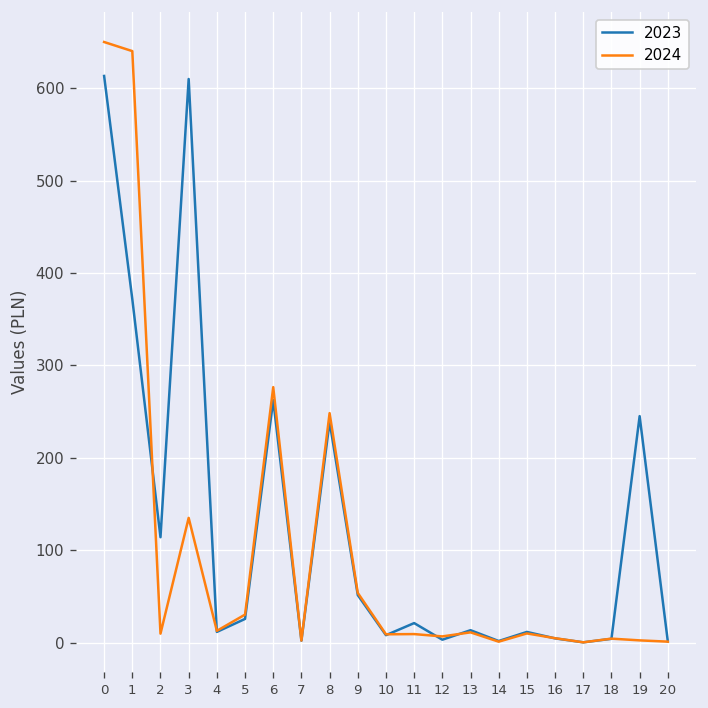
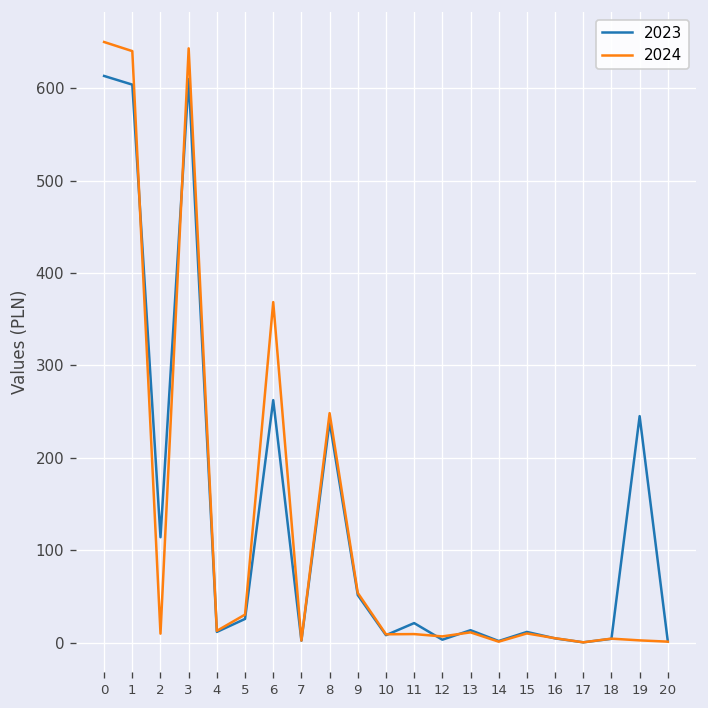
2023, 1: 370 -> 600
2024, 3: 140 -> 640
2024, 6: 280 -> 370
